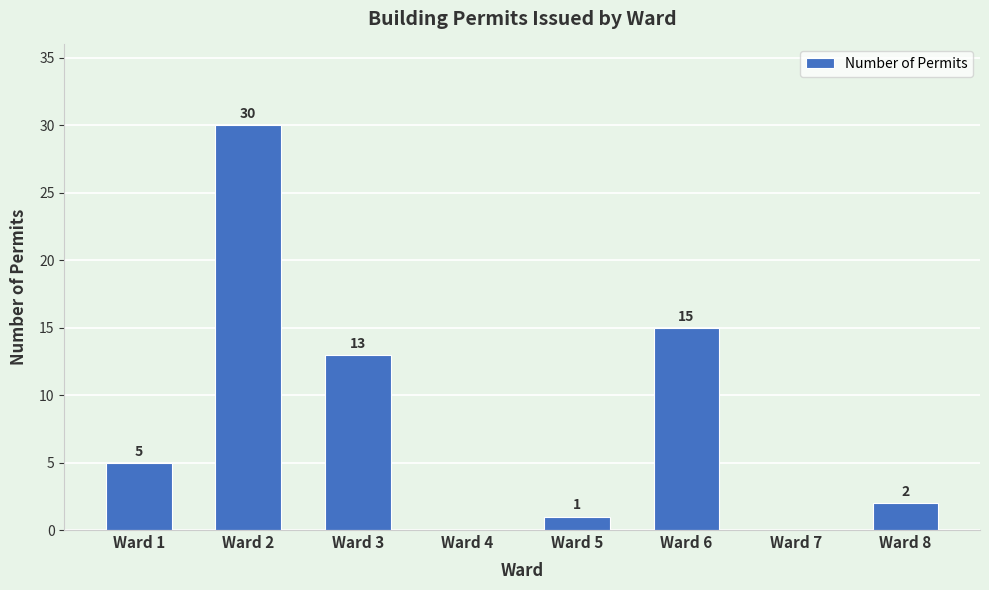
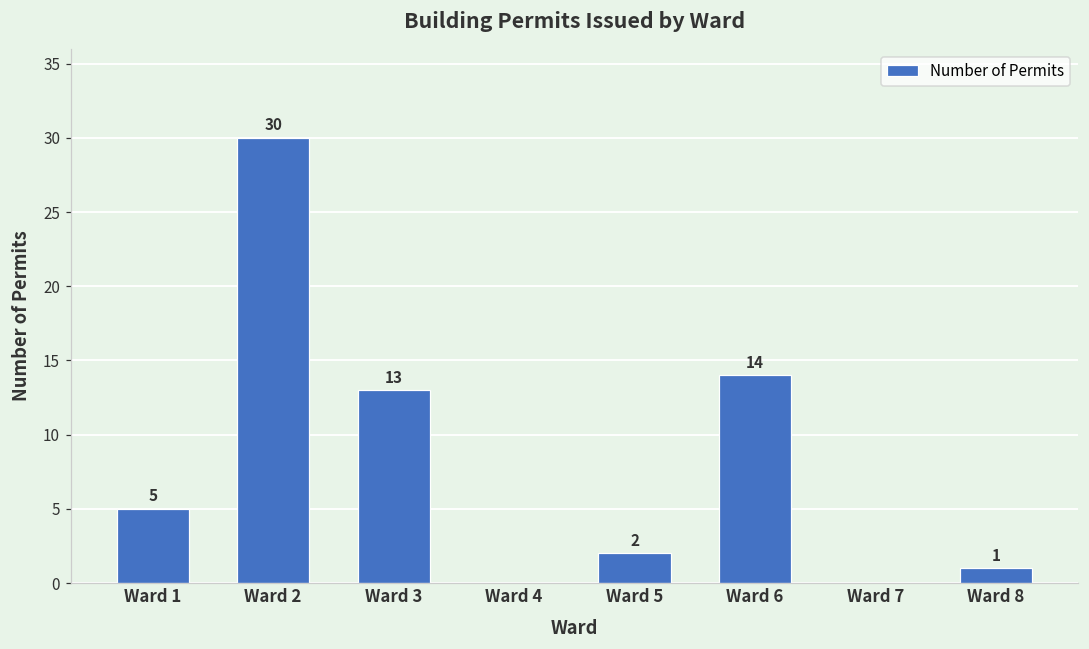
Ward 5: 1 -> 2
Ward 6: 15 -> 14
Ward 8: 2 -> 1
